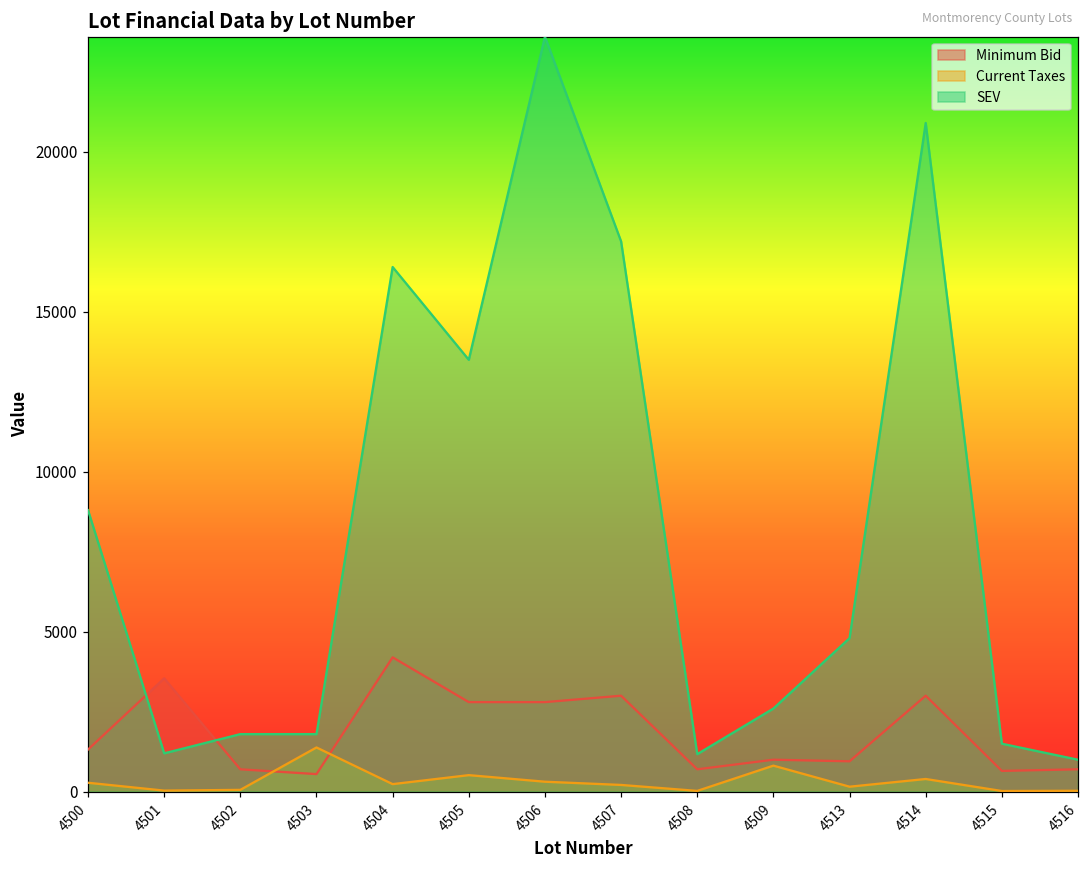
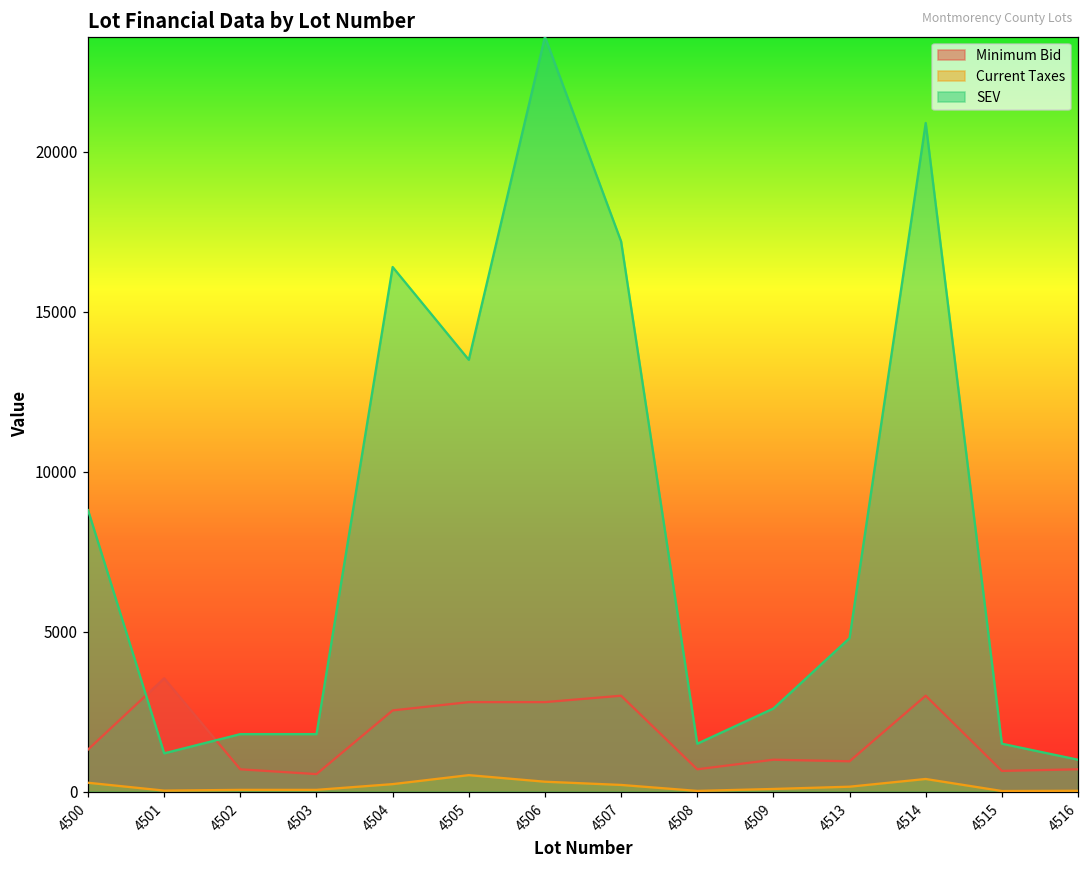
Current Taxes, 4503: 1400 -> 100
Minimum Bid, 4504: 4200 -> 2500
SEV, 4508: 1200 -> 1500
Current Taxes, 4509: 800 -> 100
